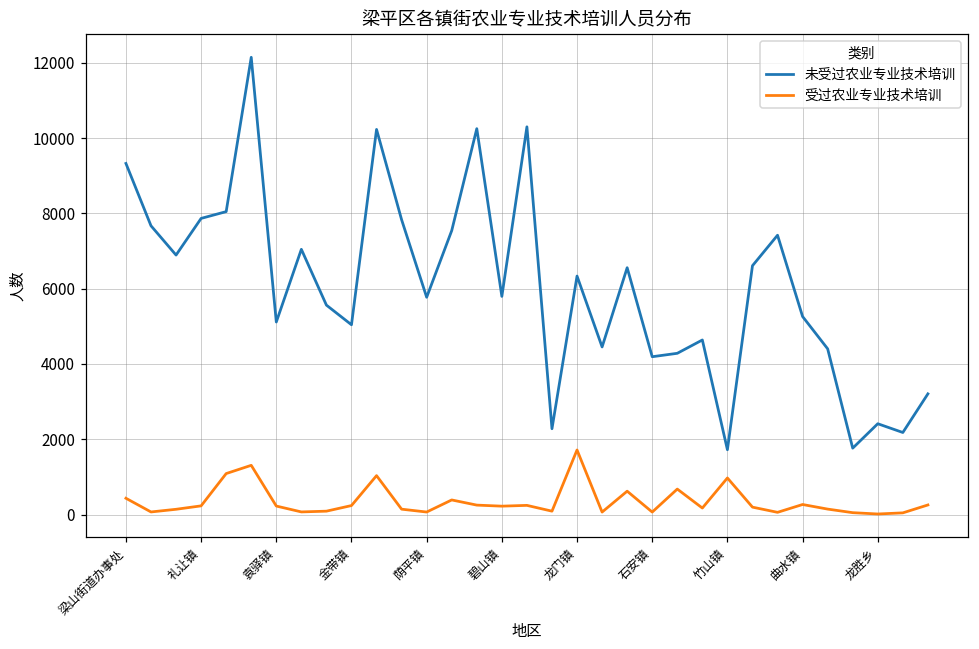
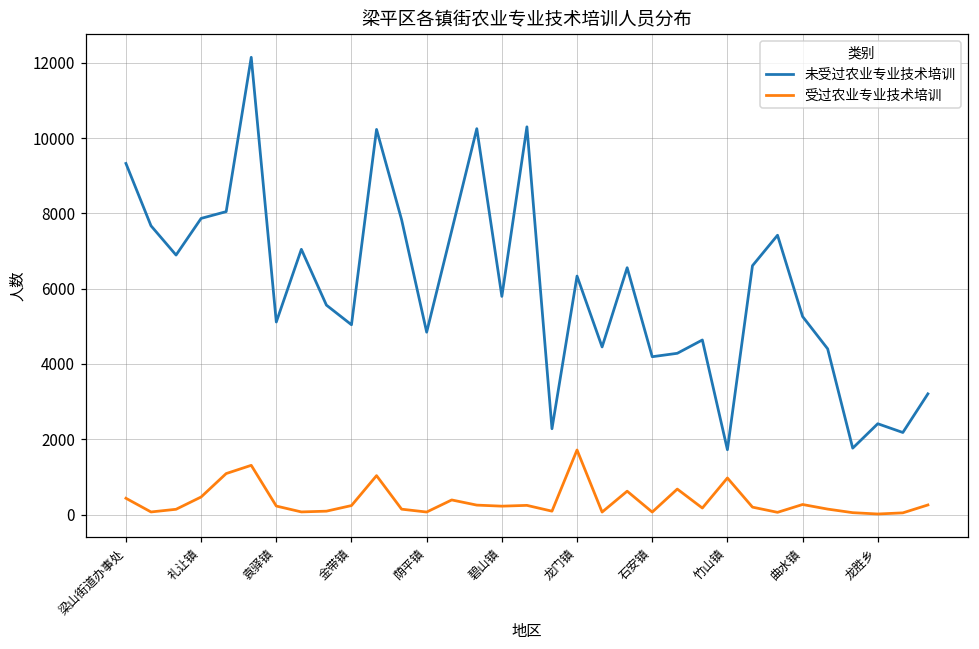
受过农业专业技术培训, 礼让镇: 200 -> 500
未受过农业专业技术培训, 荫平镇: 5800 -> 4800
